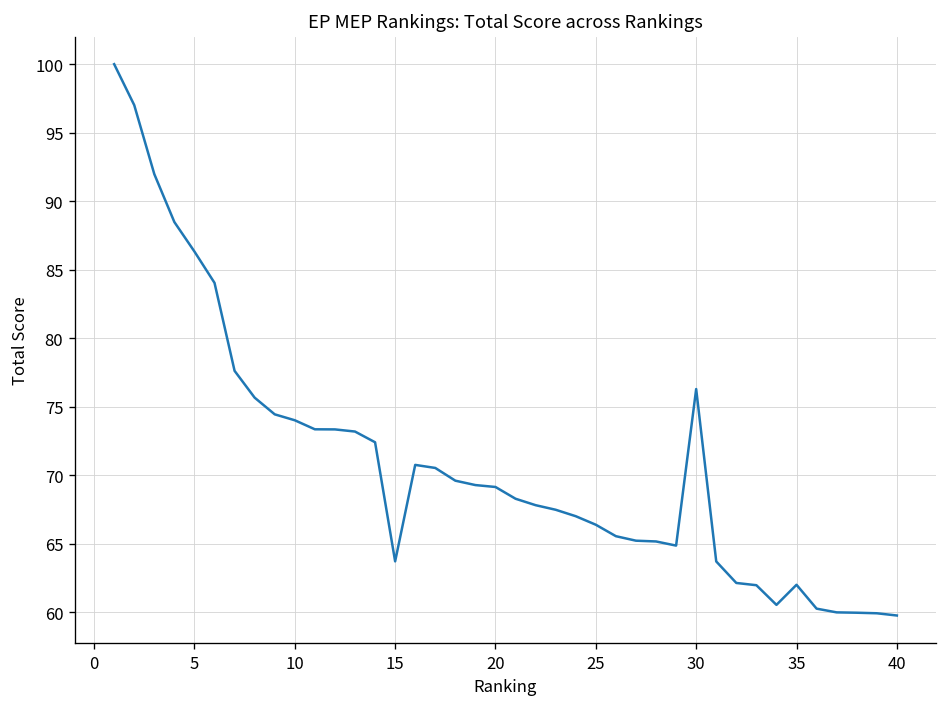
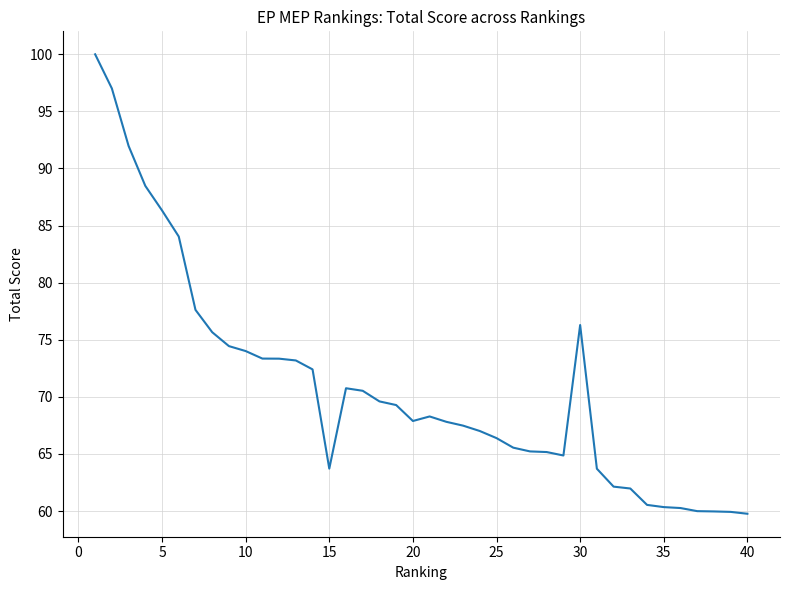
20: 69.1 -> 67.9
35: 62.0 -> 60.3
